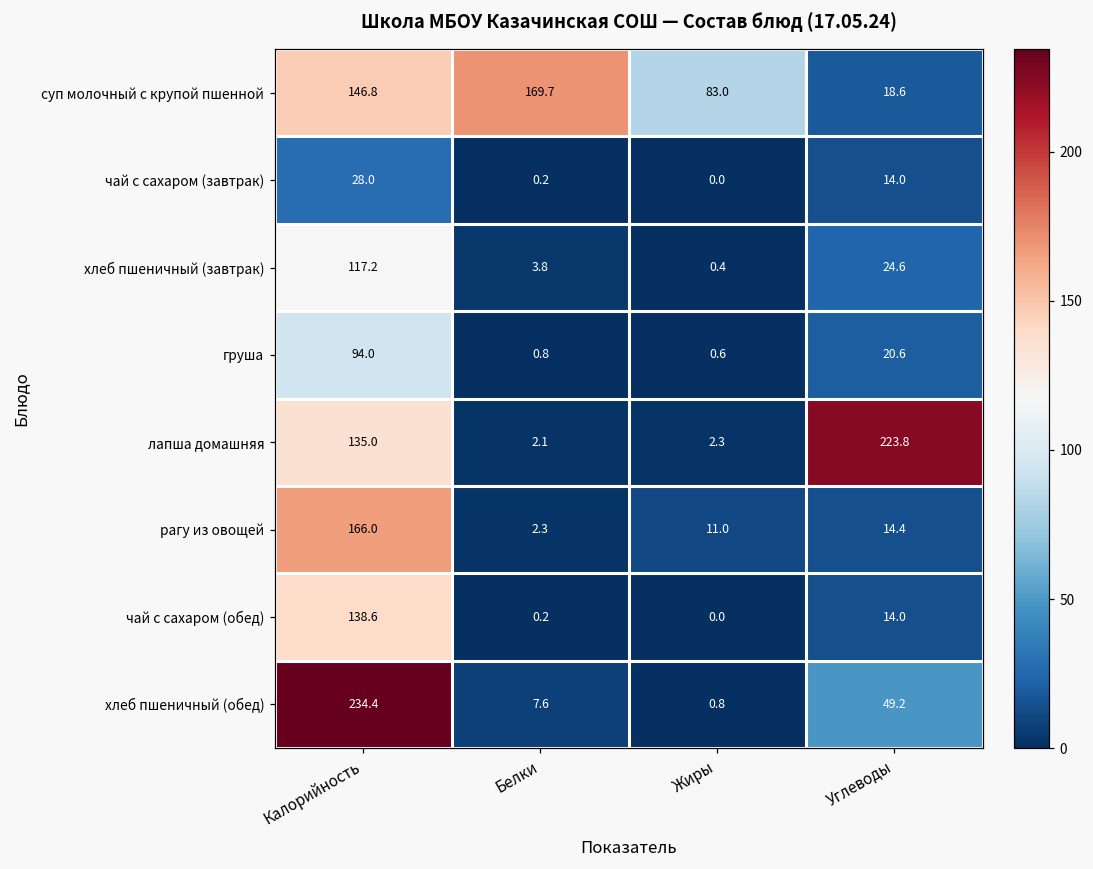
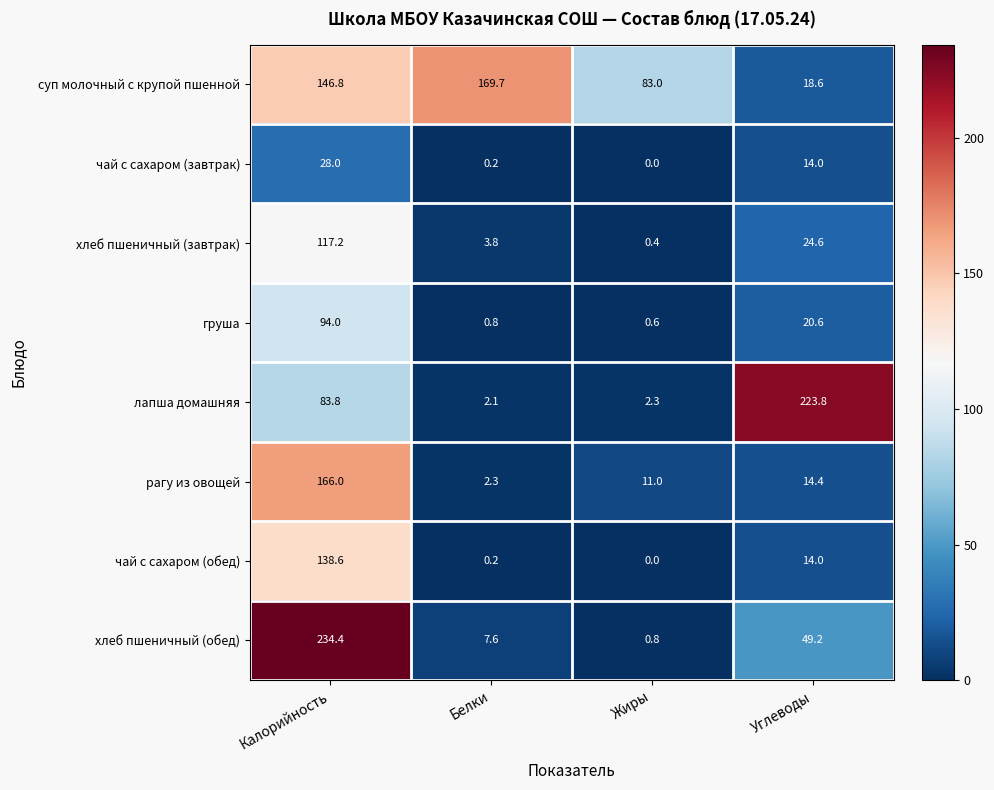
лапша домашняя, Калорийность: 135.0 -> 83.8
